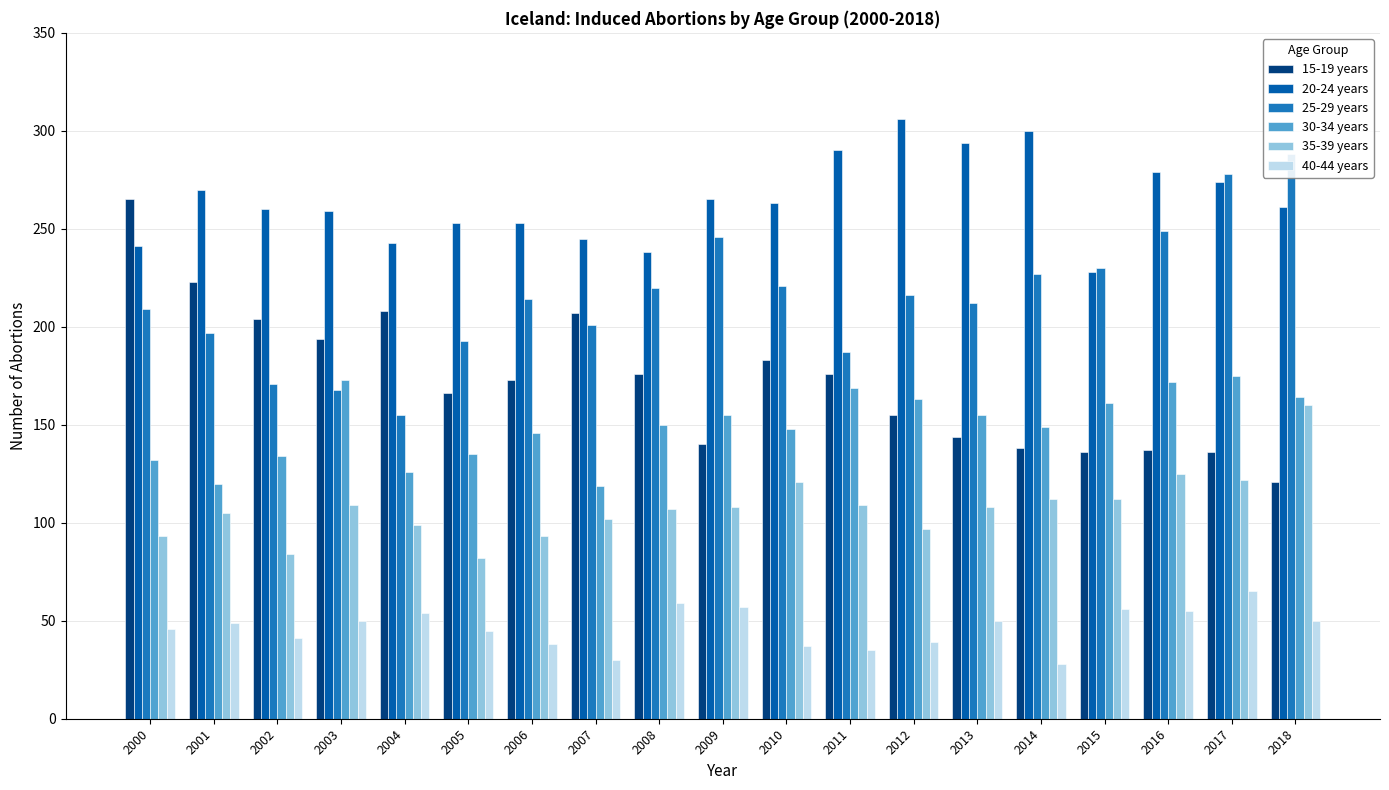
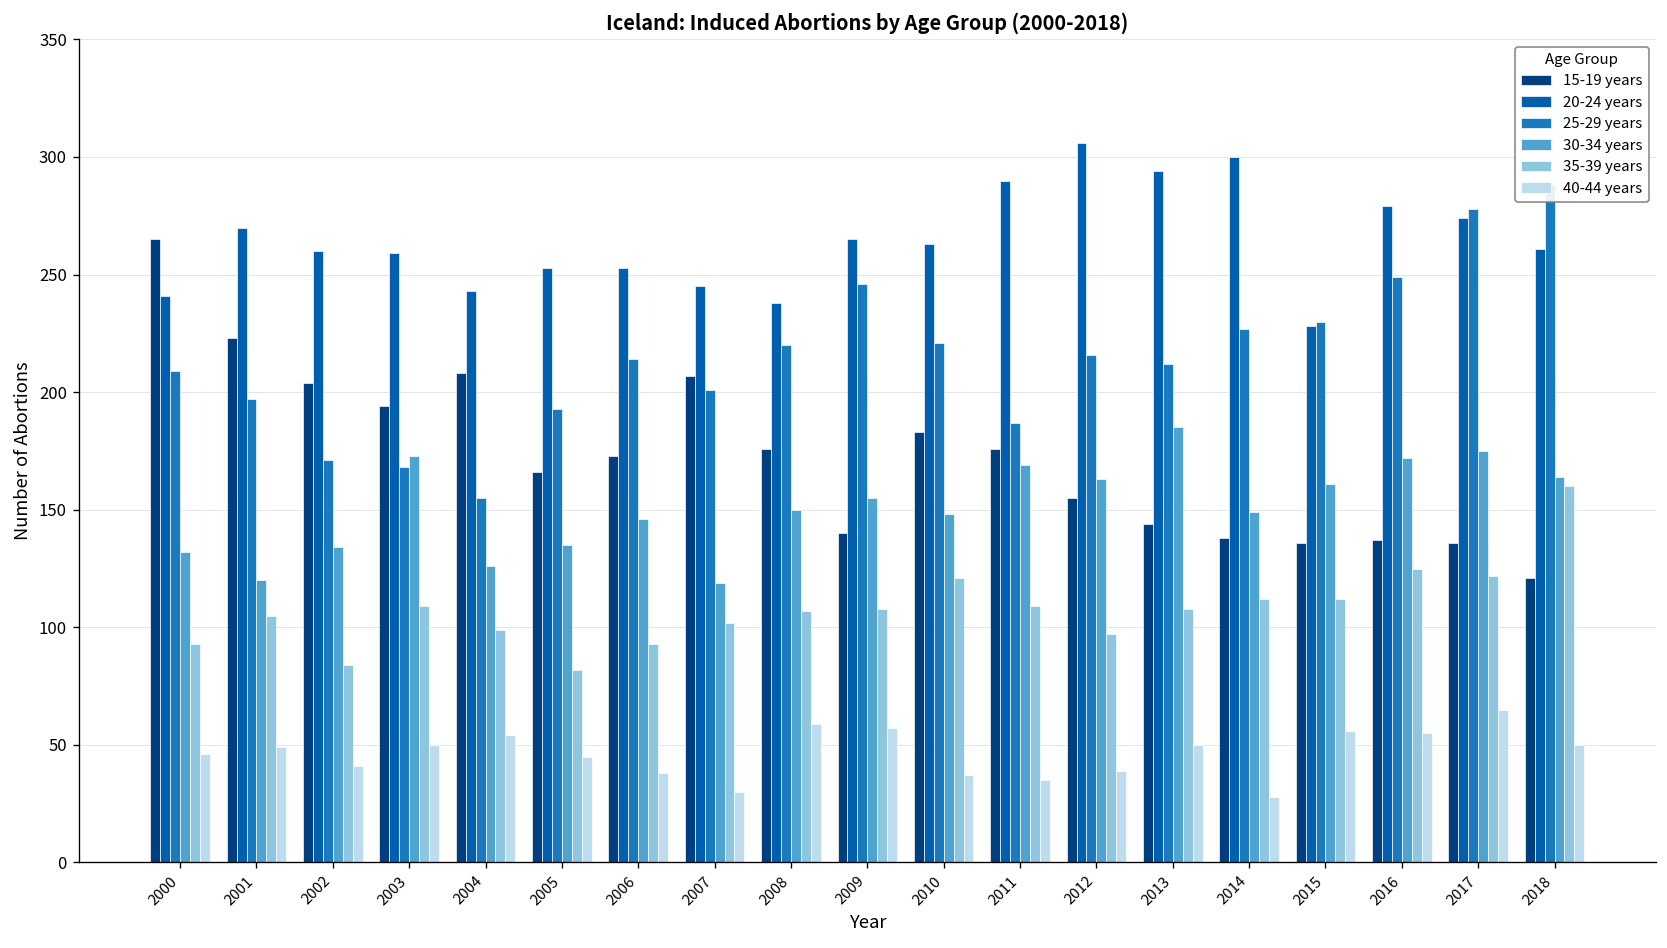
30-34 years, 2013: 155 -> 185
